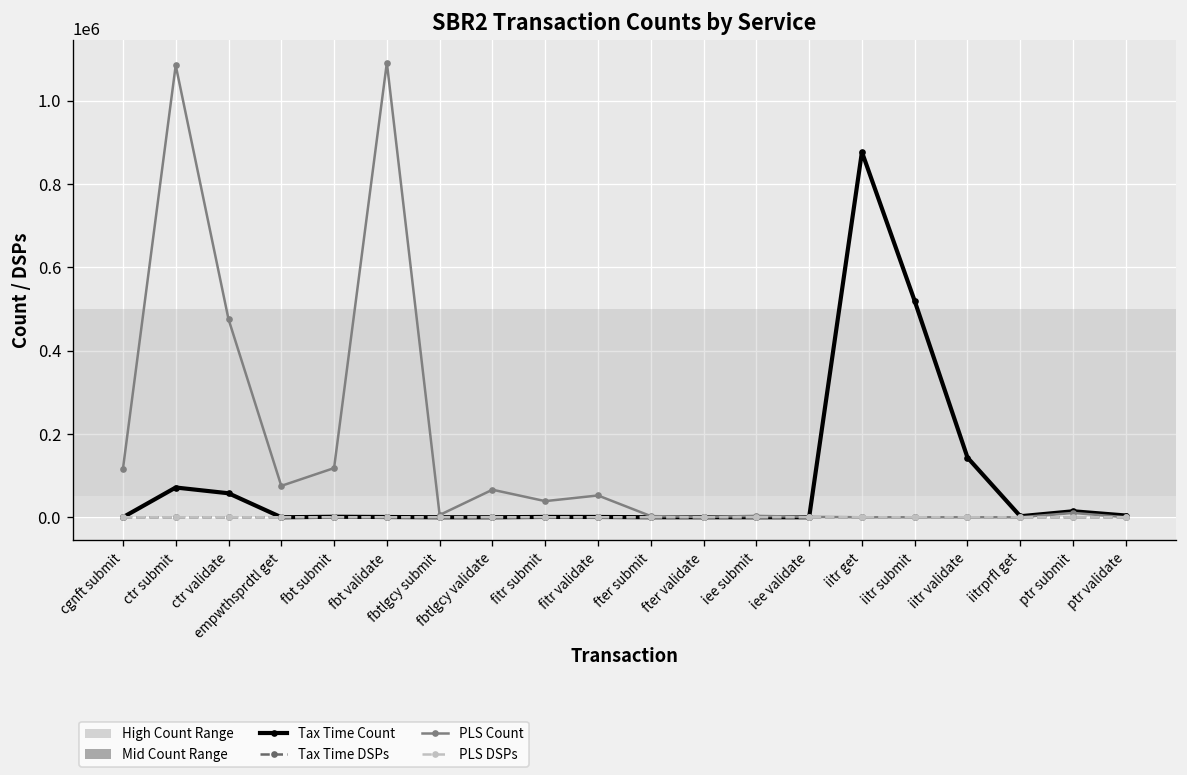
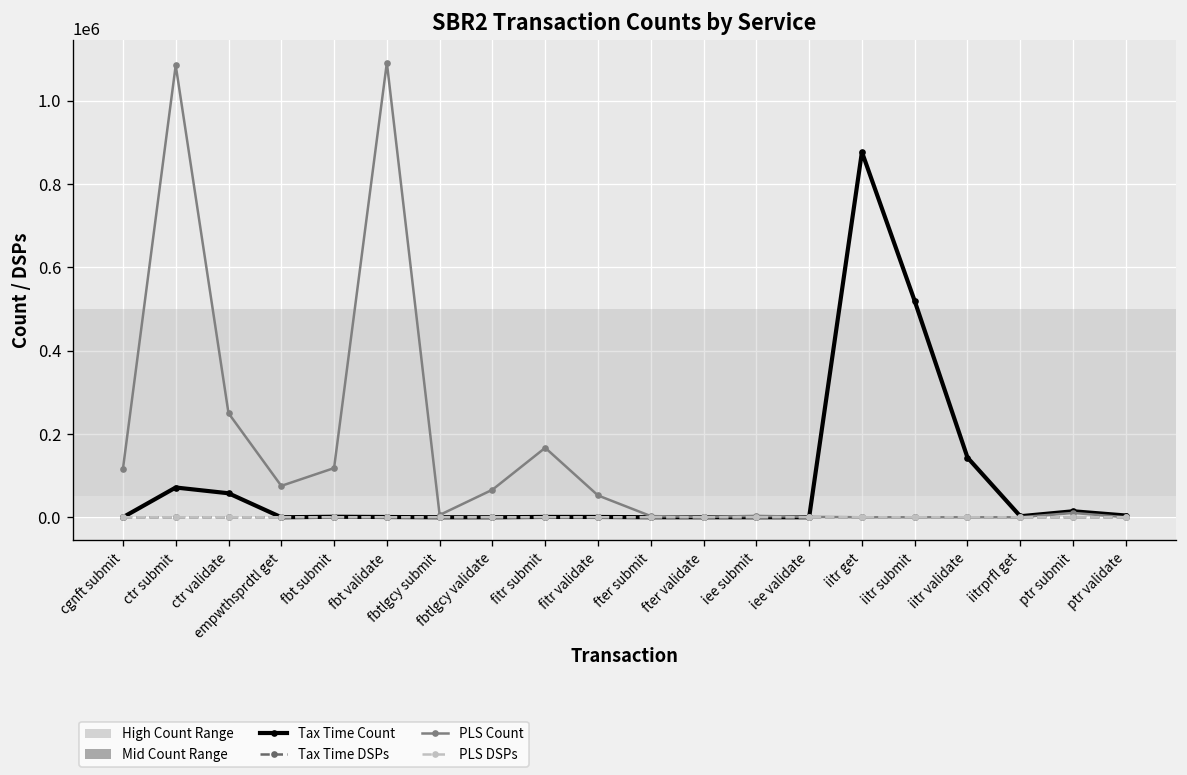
PLS Count, ctr validate: 480000 -> 250000
PLS Count, fitr submit: 40000 -> 170000
